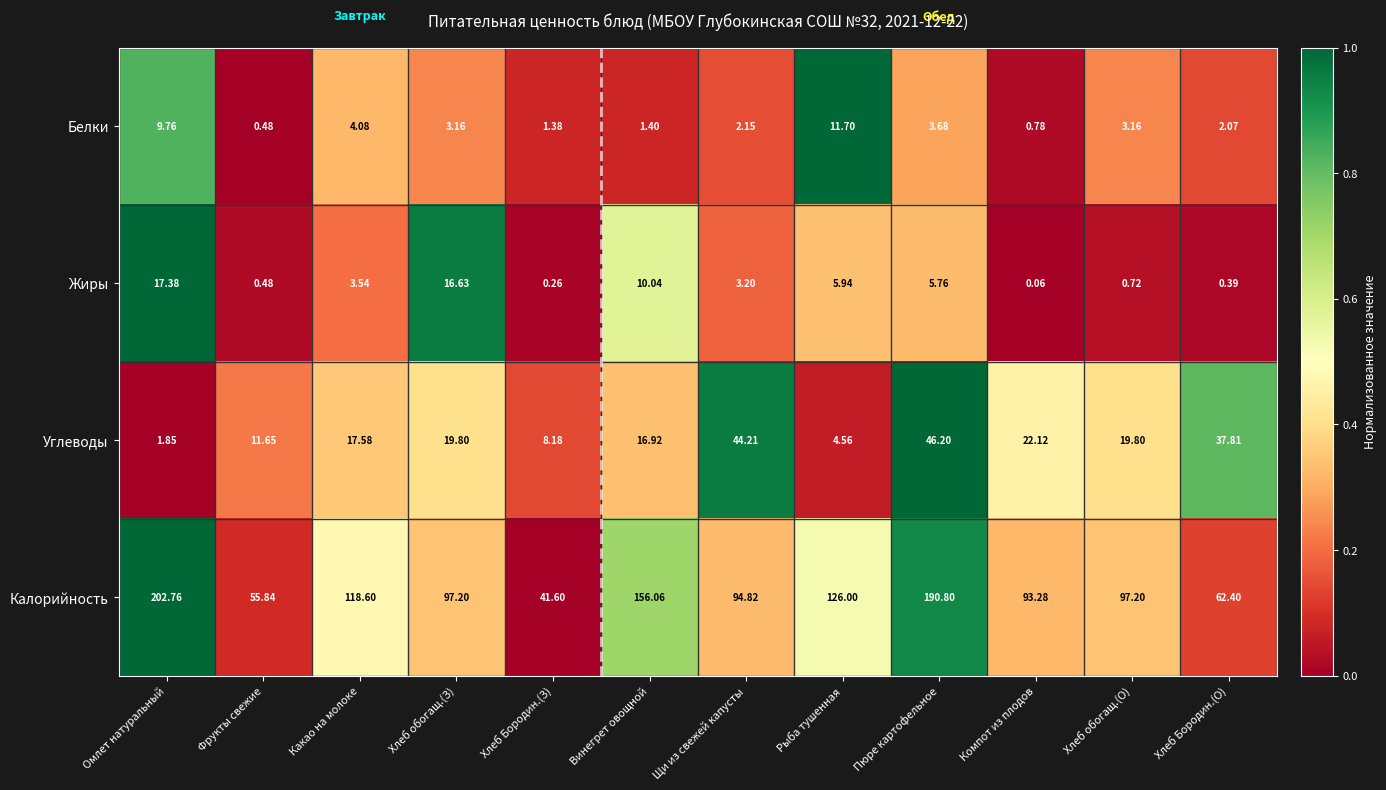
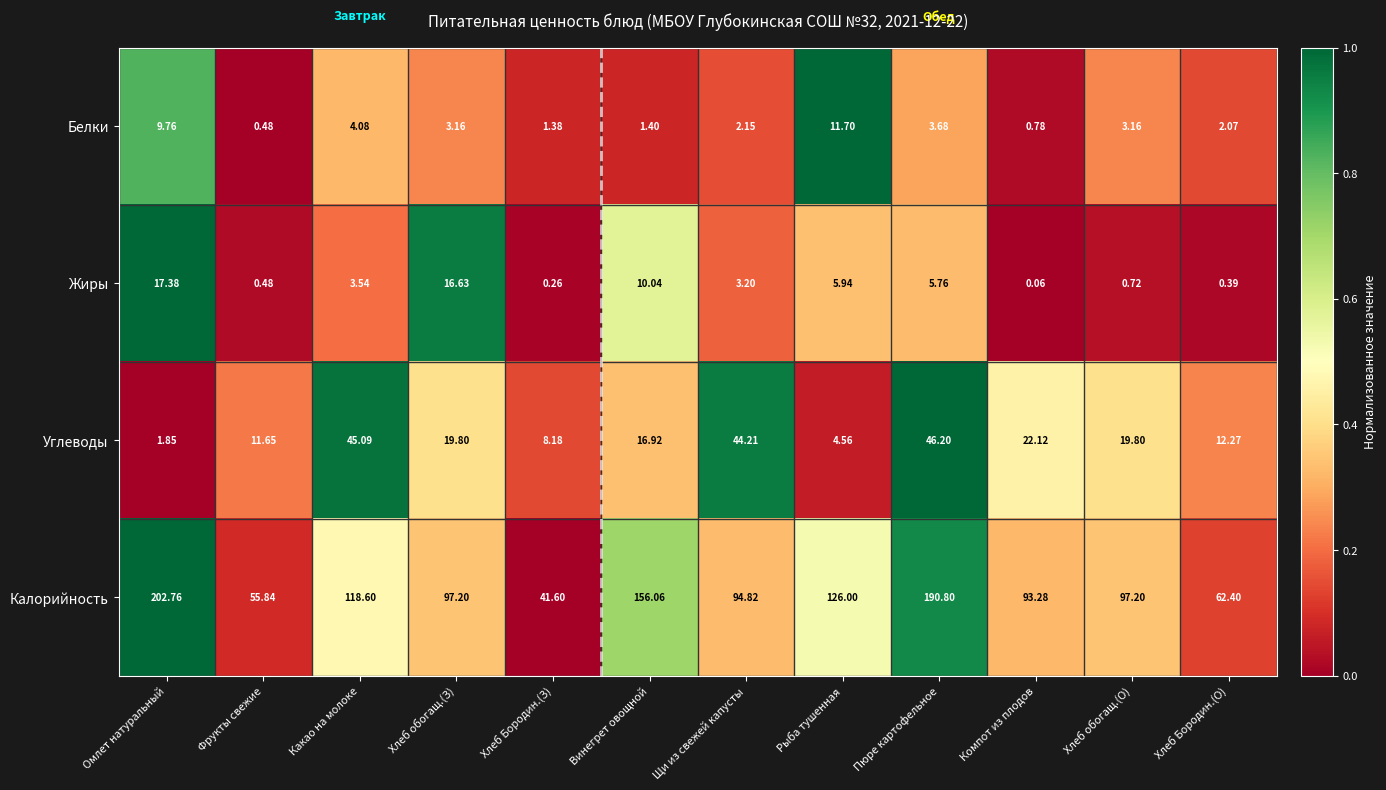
Углеводы, Какао на молоке: 17.58 -> 45.09
Углеводы, Хлеб Бородин.(О): 37.81 -> 12.27
